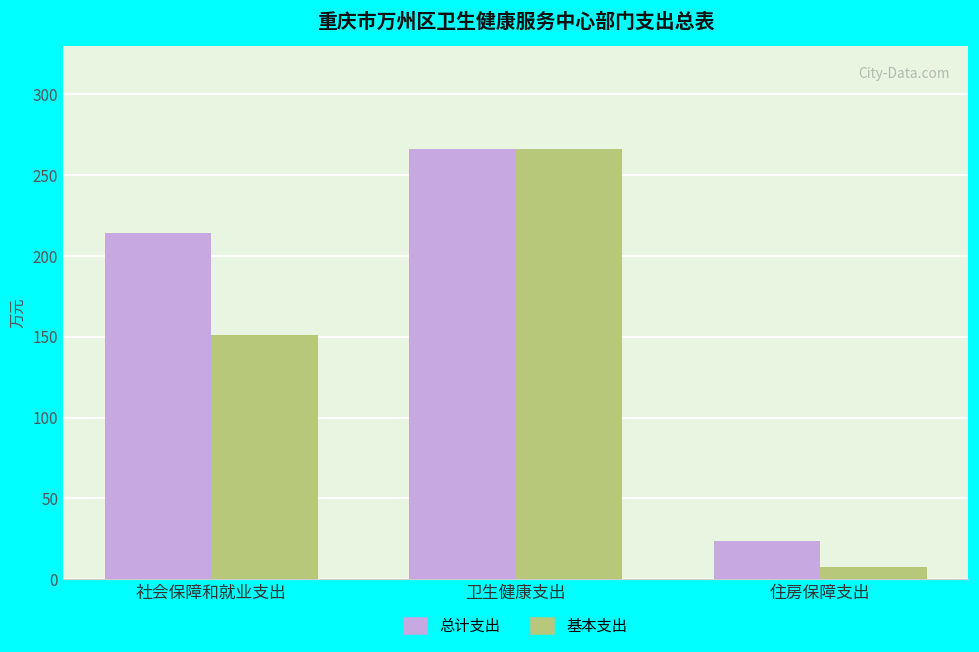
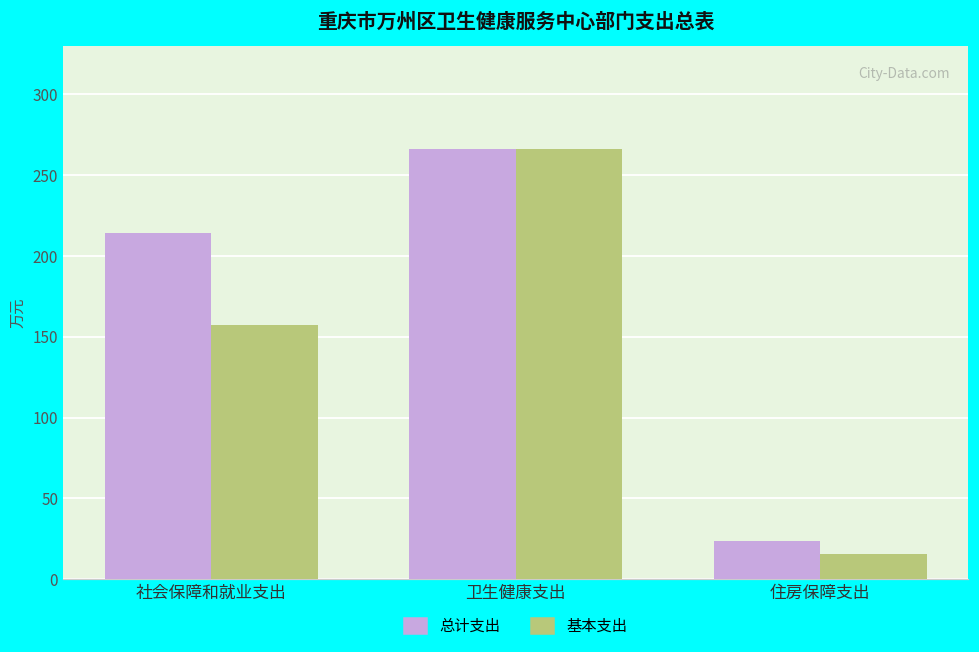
基本支出, 社会保障和就业支出: 151 -> 157
基本支出, 住房保障支出: 7 -> 16
